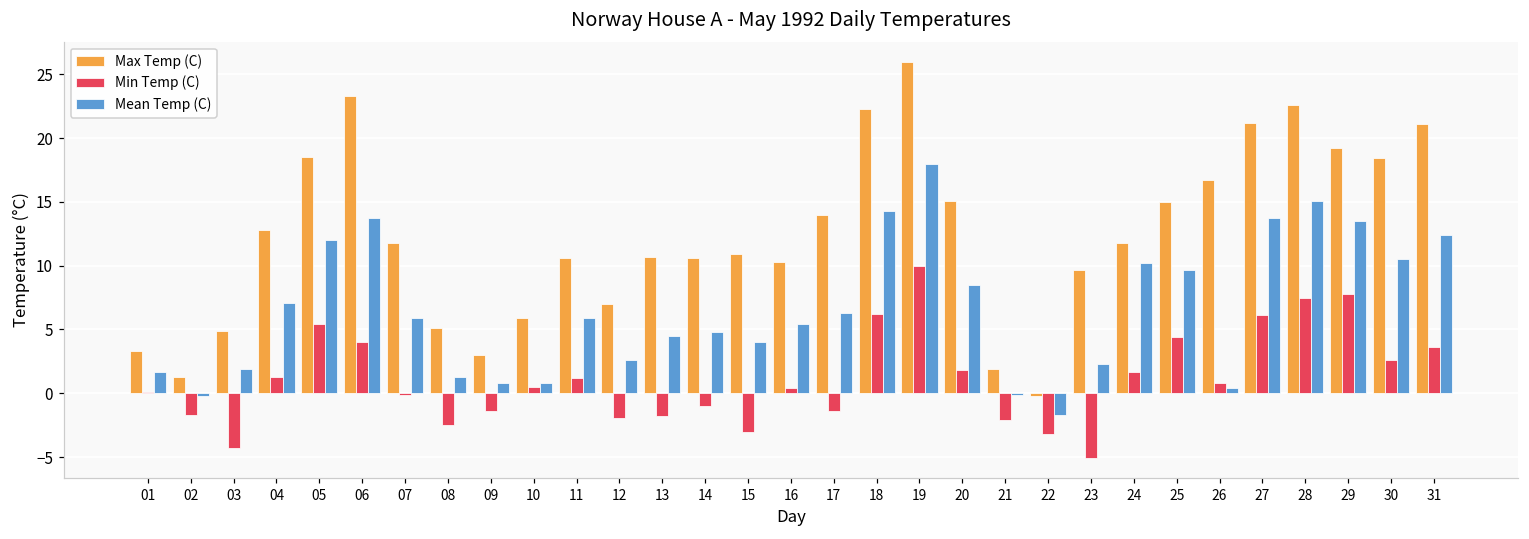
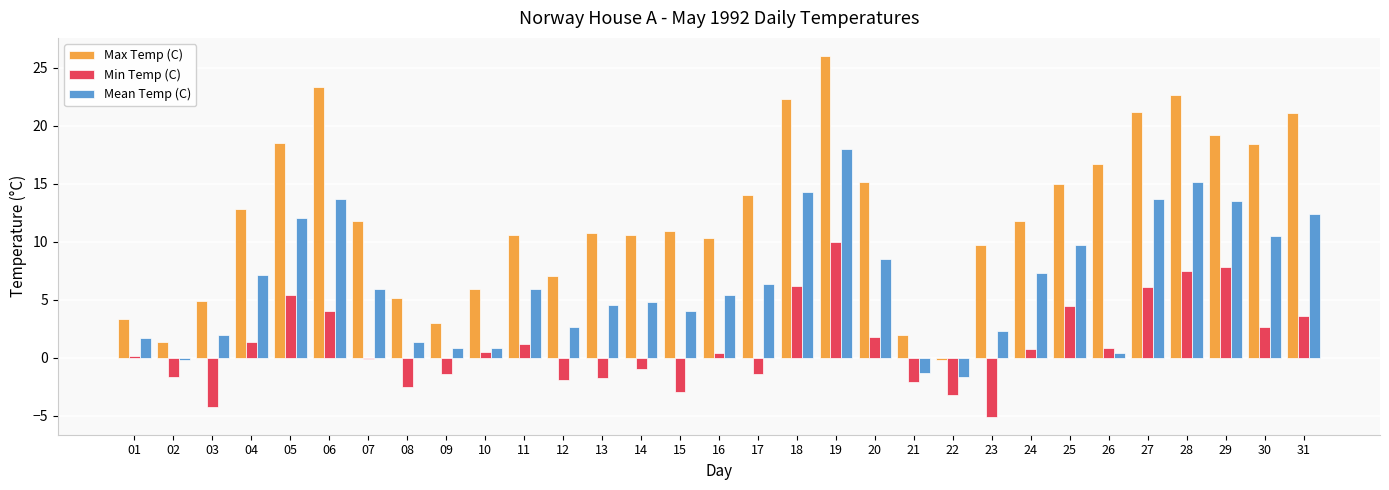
Mean Temp (C), 21: -0.1 -> -1.3
Min Temp (C), 24: 1.7 -> 0.7
Mean Temp (C), 24: 10.2 -> 7.3
